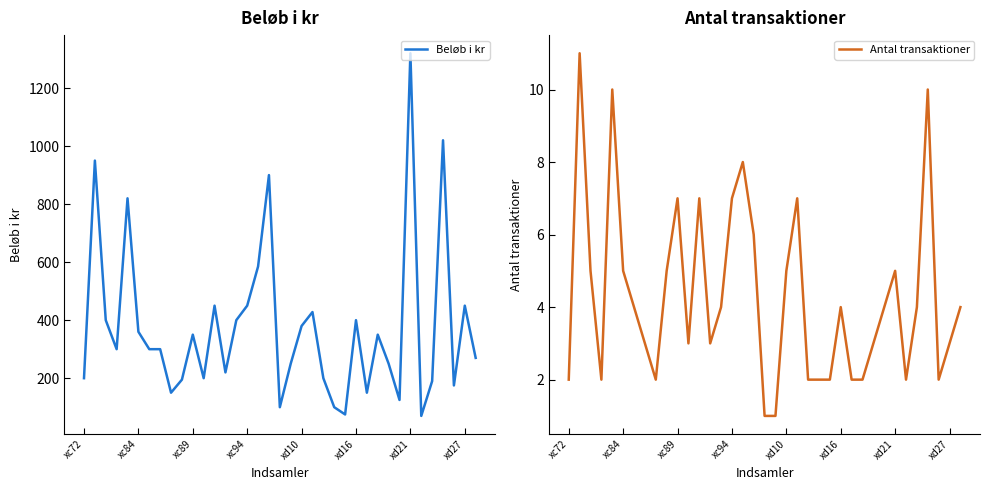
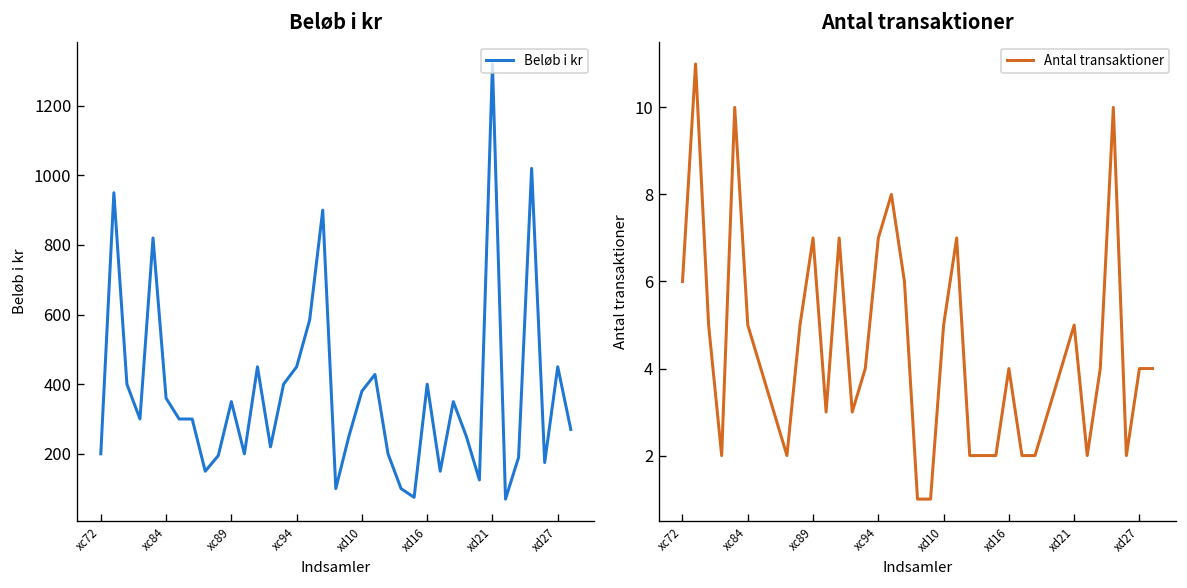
Antal transaktioner, xc72: 2 -> 6
Antal transaktioner, xd27: 3 -> 4
